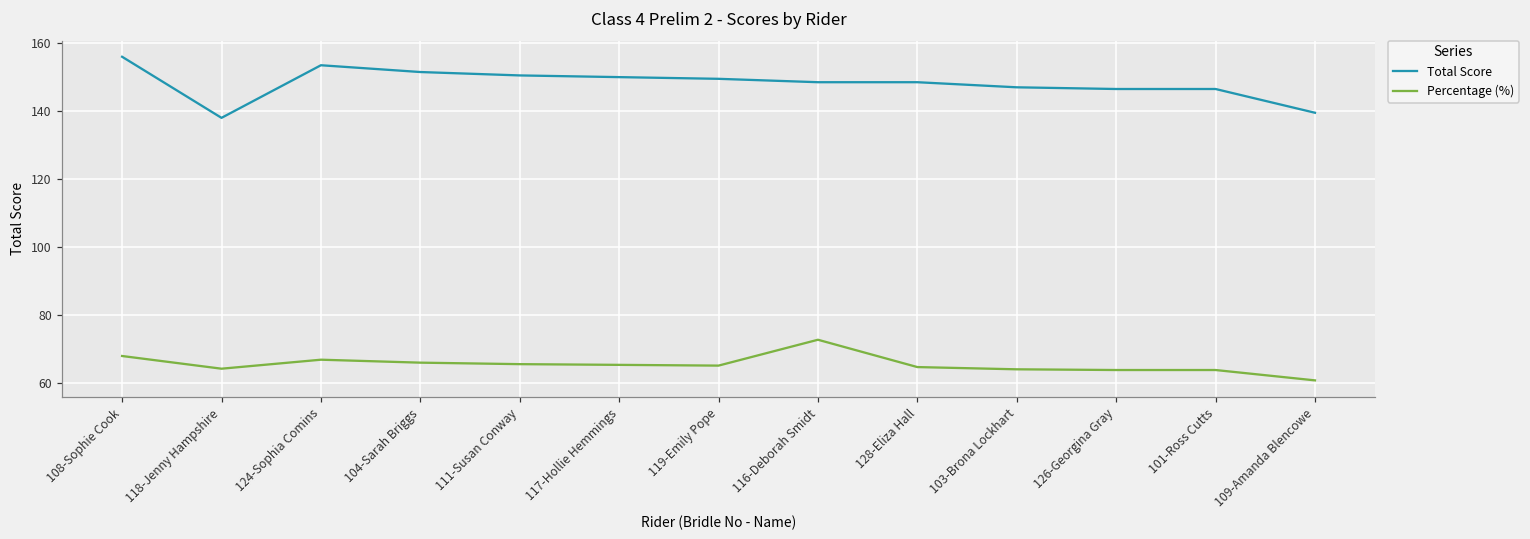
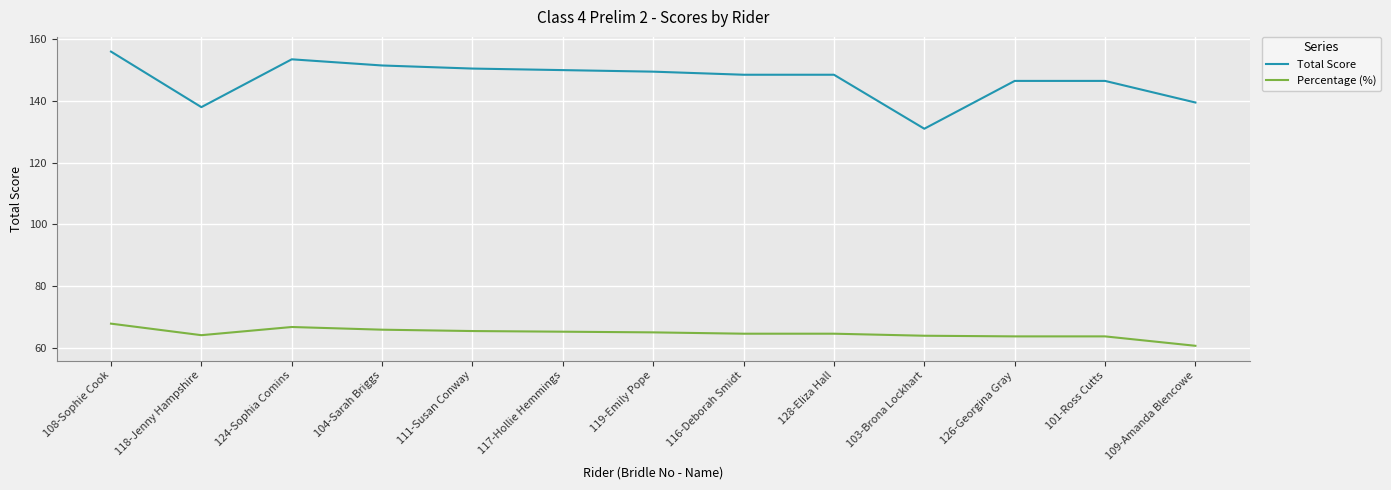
Percentage (%), 116-Deborah Smidt: 73 -> 65
Total Score, 103-Brona Lockhart: 147 -> 131
